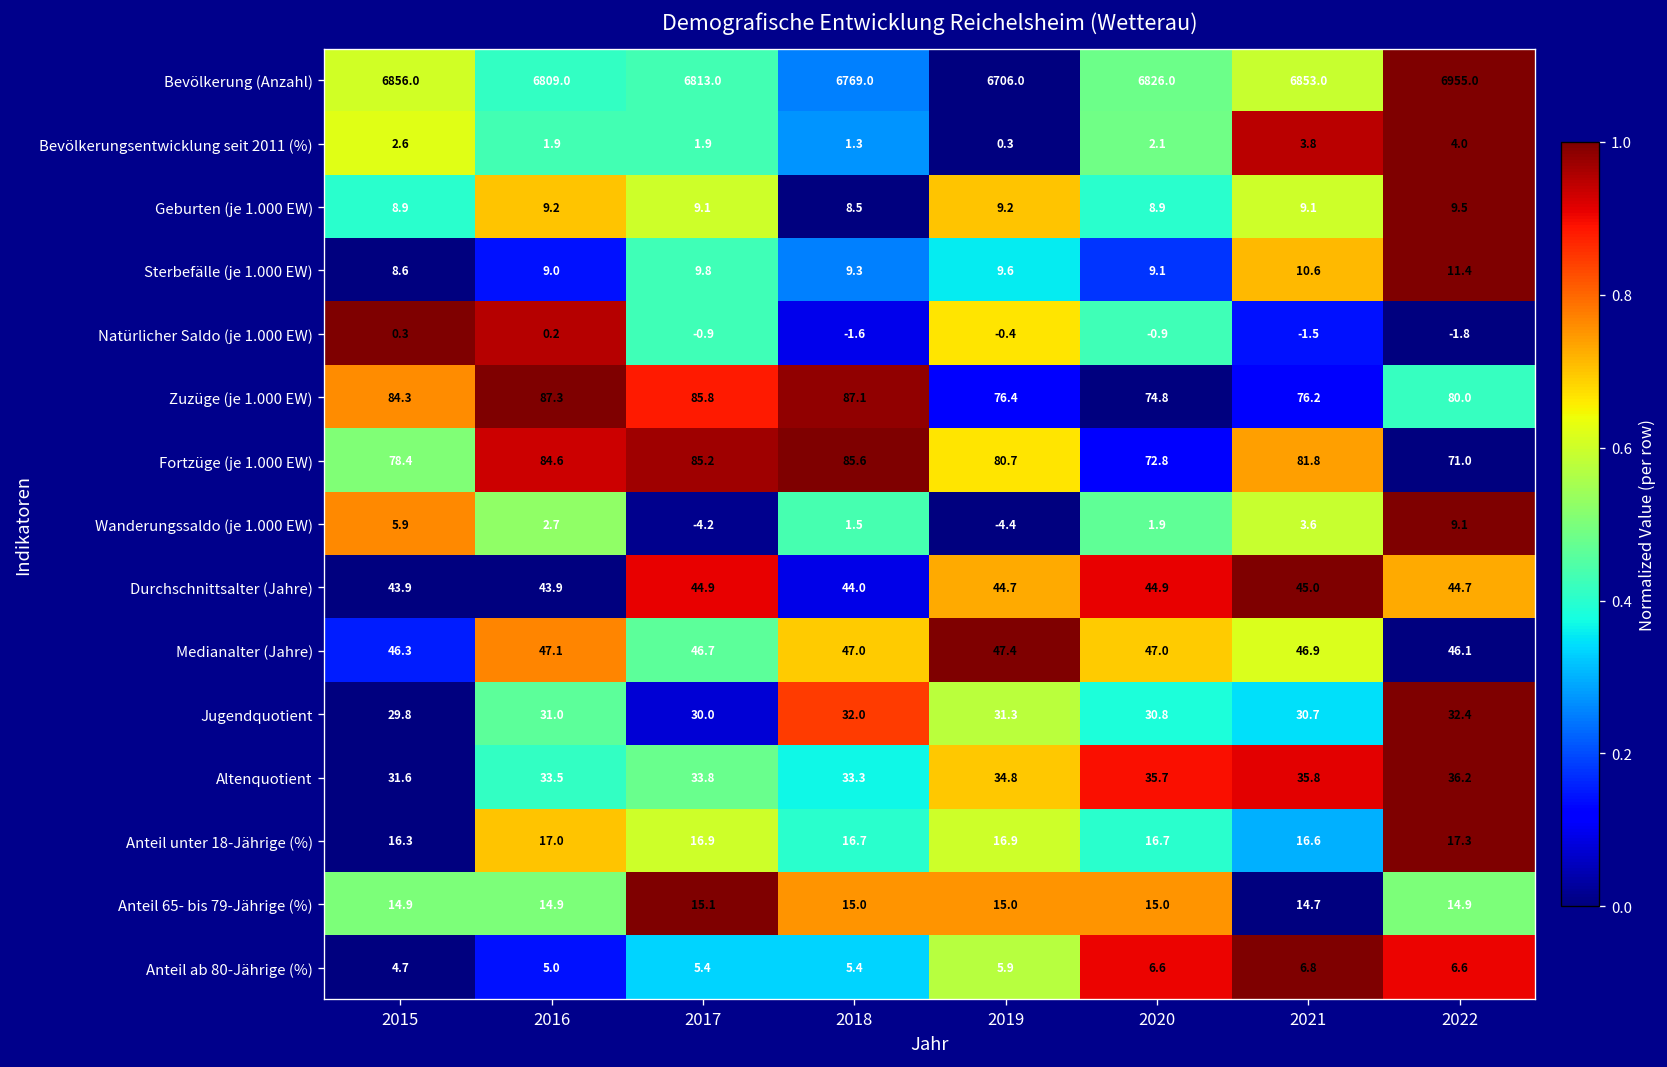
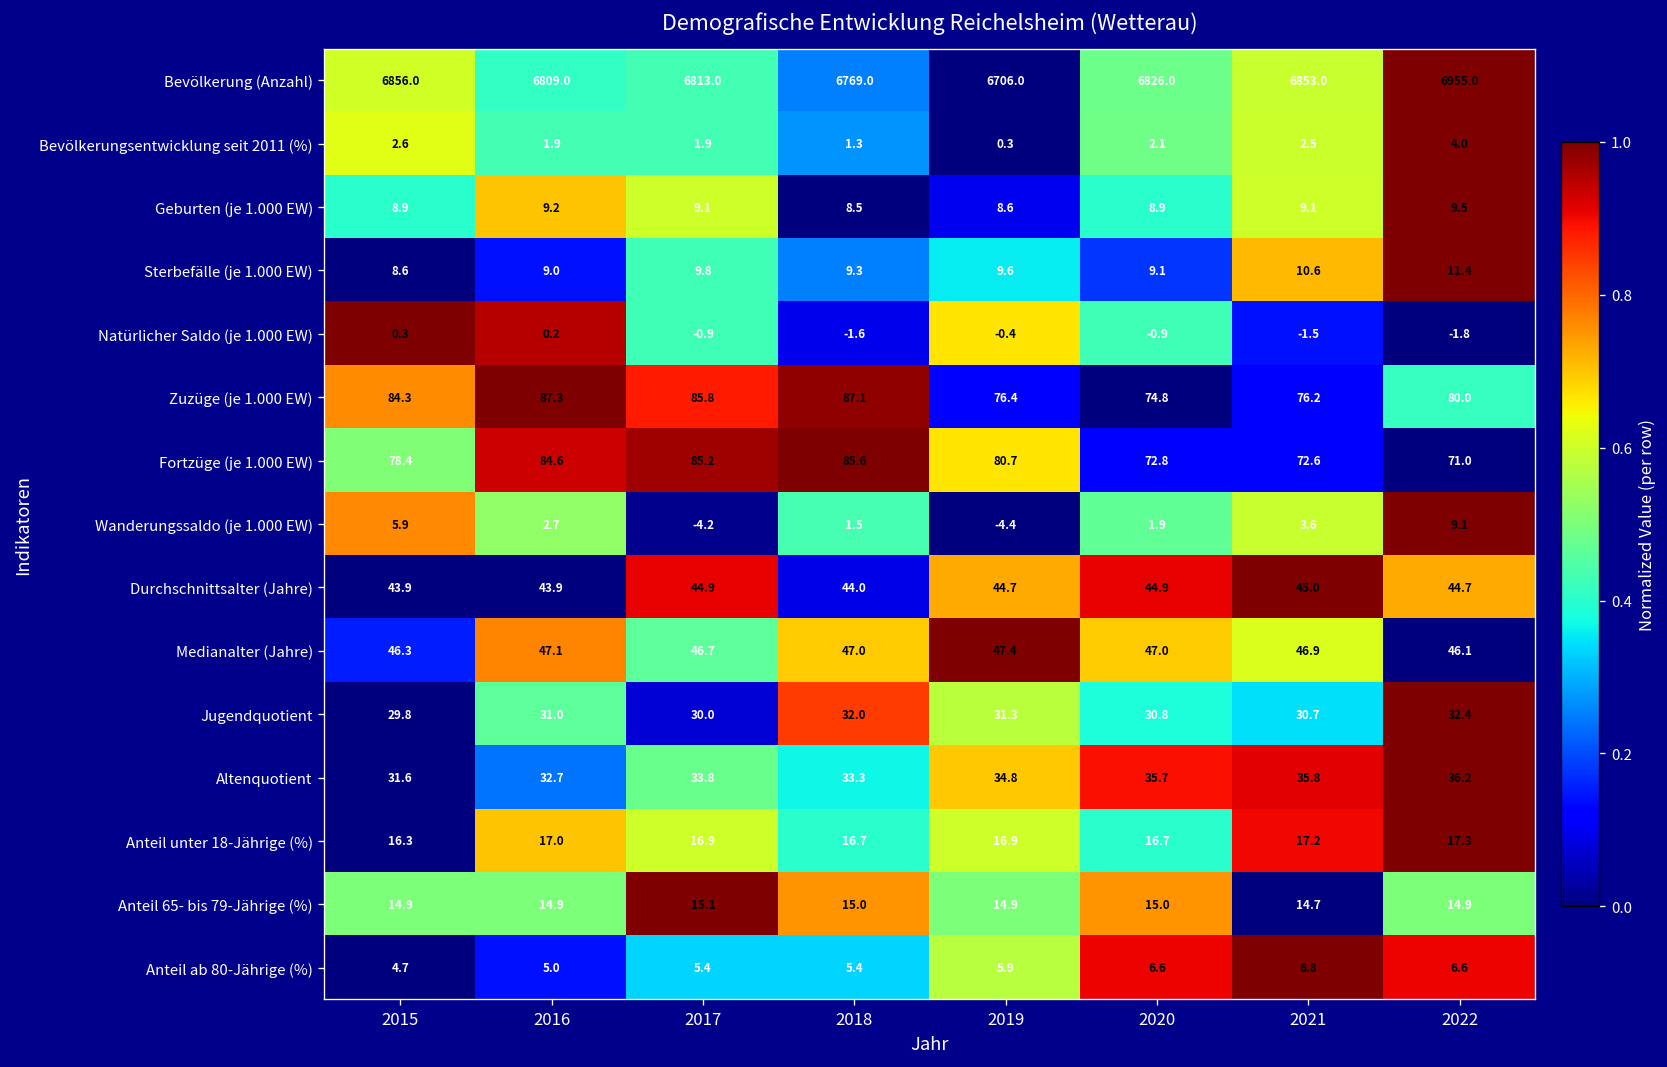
Bevölkerungsentwicklung seit 2011 (%), 2021: 3.8 -> 2.5
Geburten (je 1.000 EW), 2019: 9.2 -> 8.6
Fortzüge (je 1.000 EW), 2021: 81.8 -> 72.6
Altenquotient, 2016: 33.5 -> 32.7
Anteil unter 18-Jährige (%), 2021: 16.6 -> 17.2
Anteil 65- bis 79-Jährige (%), 2019: 15.0 -> 14.9
